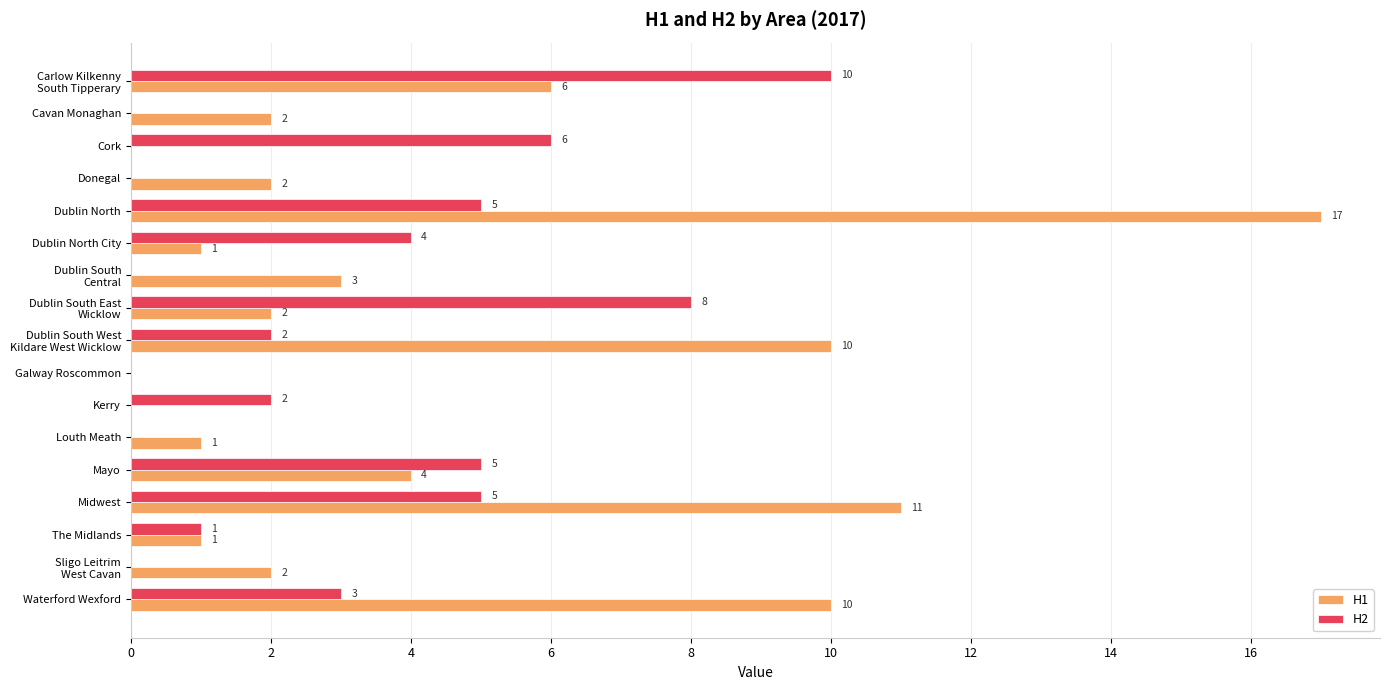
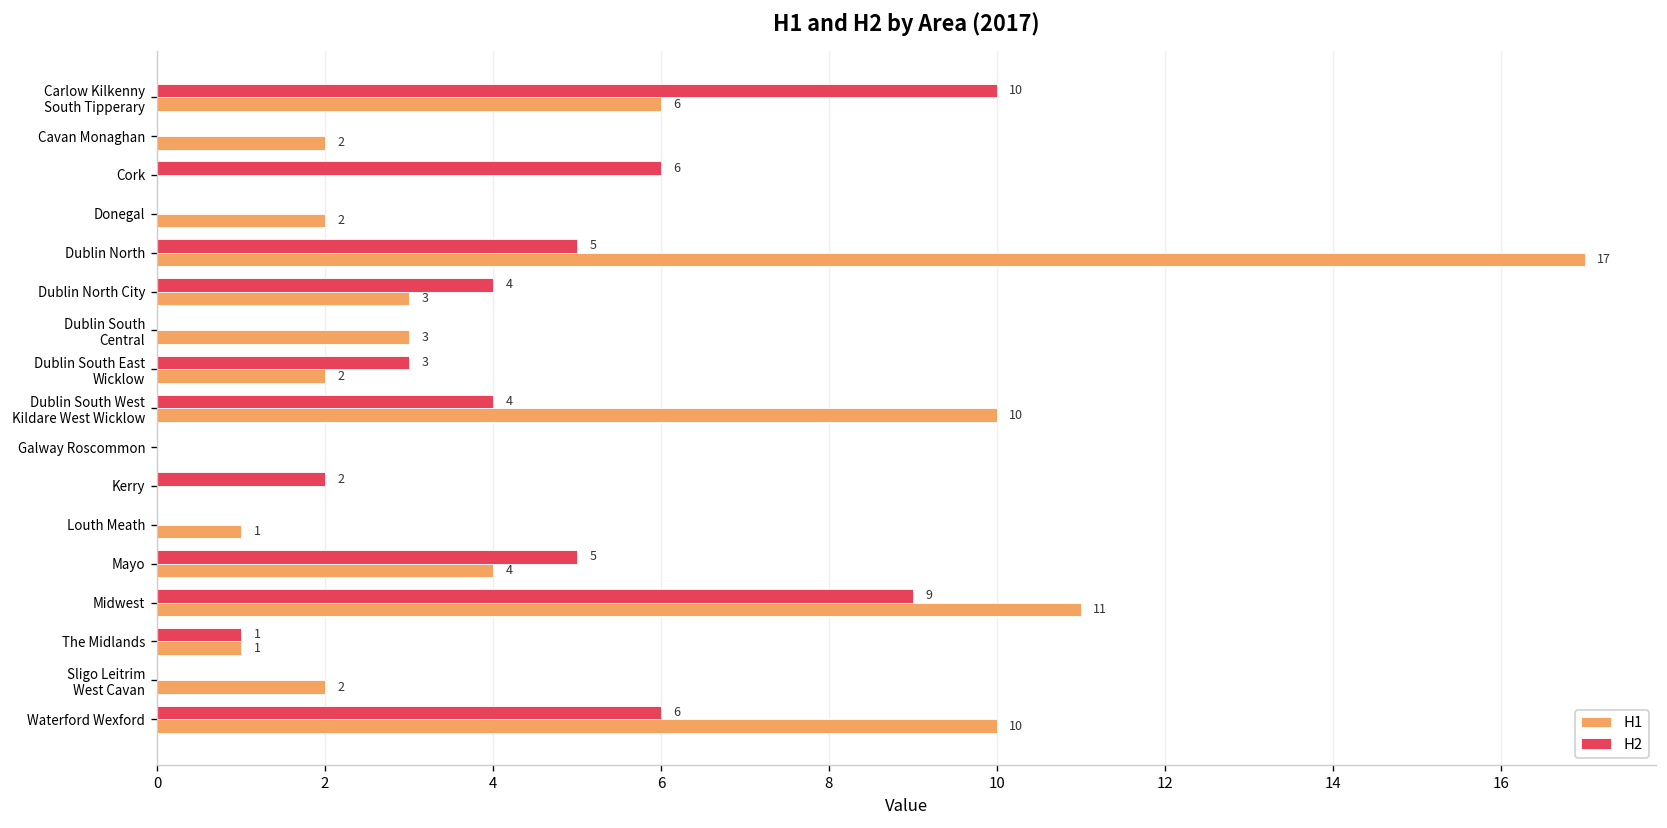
H1, Dublin North City: 1 -> 3
H2, Dublin South East Wicklow: 8 -> 3
H2, Dublin South West Kildare West Wicklow: 2 -> 4
H2, Midwest: 5 -> 9
H2, Waterford Wexford: 3 -> 6
